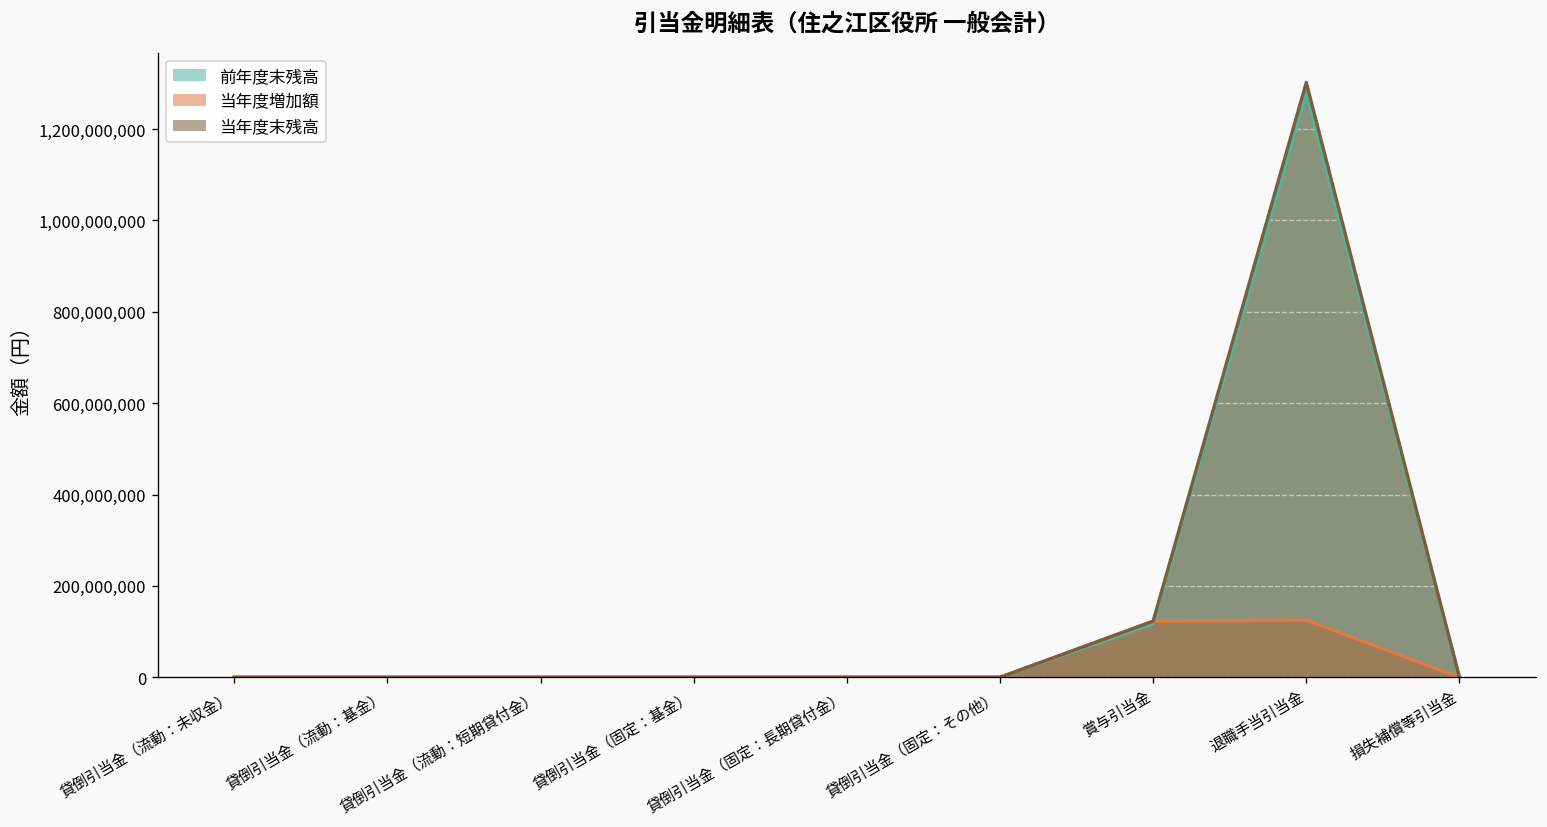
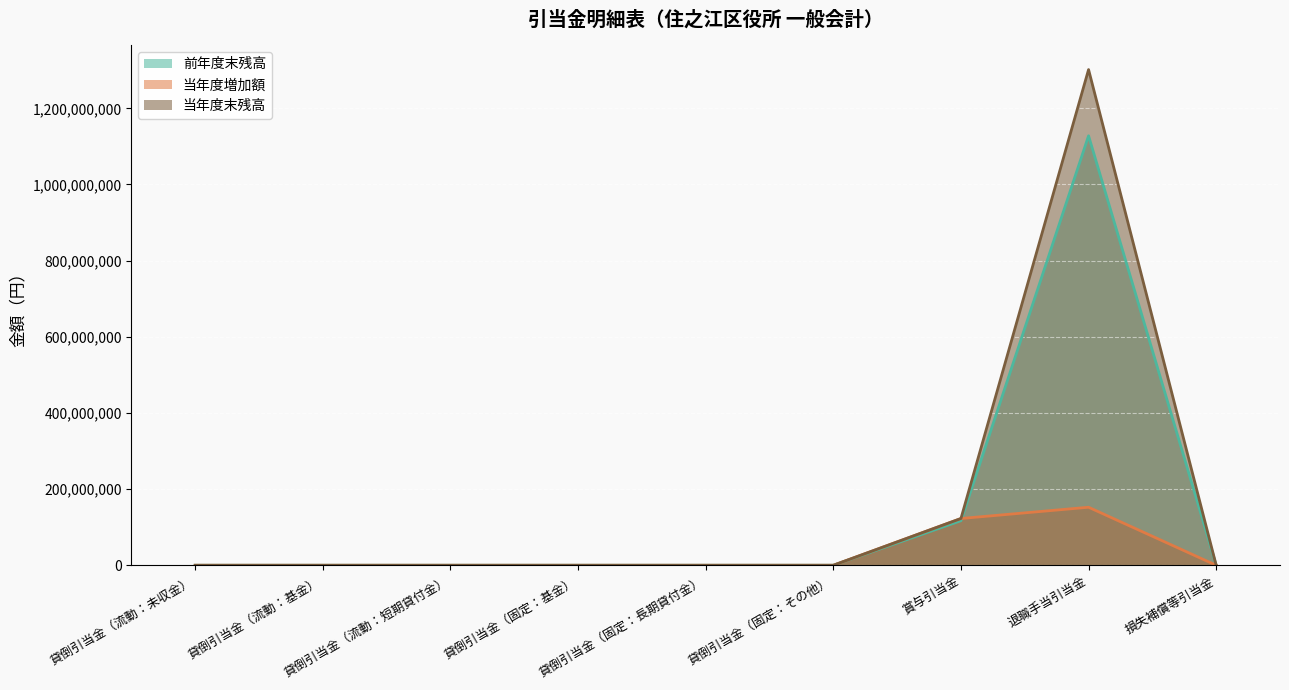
前年度末残高, 退職手当引当金: 1,280,000,000 -> 1,130,000,000
当年度増加額, 退職手当引当金: 130,000,000 -> 150,000,000
